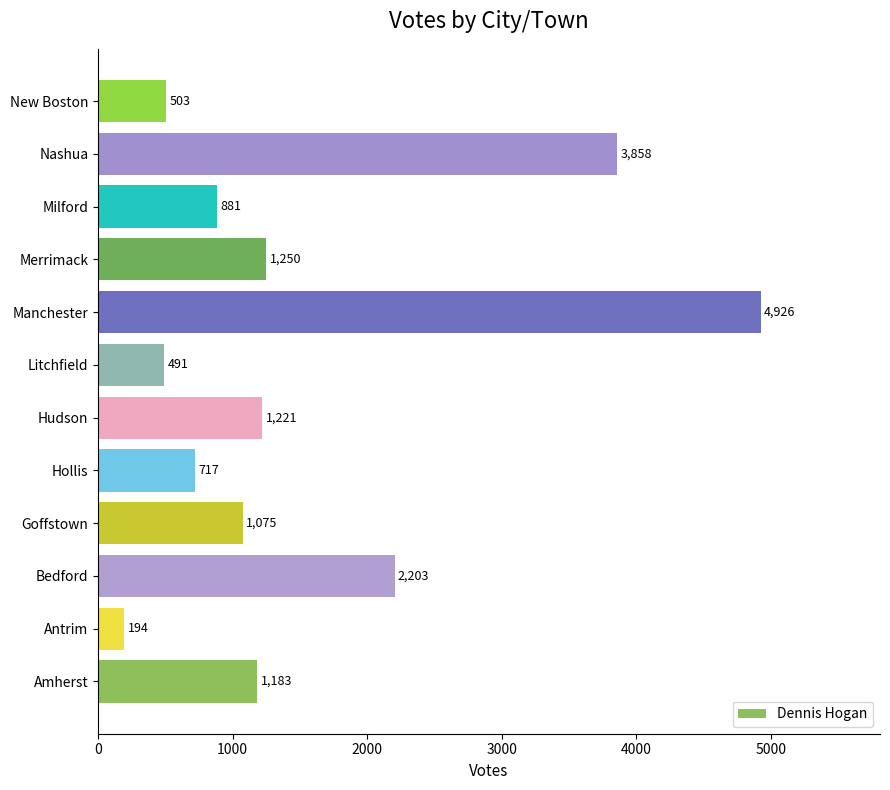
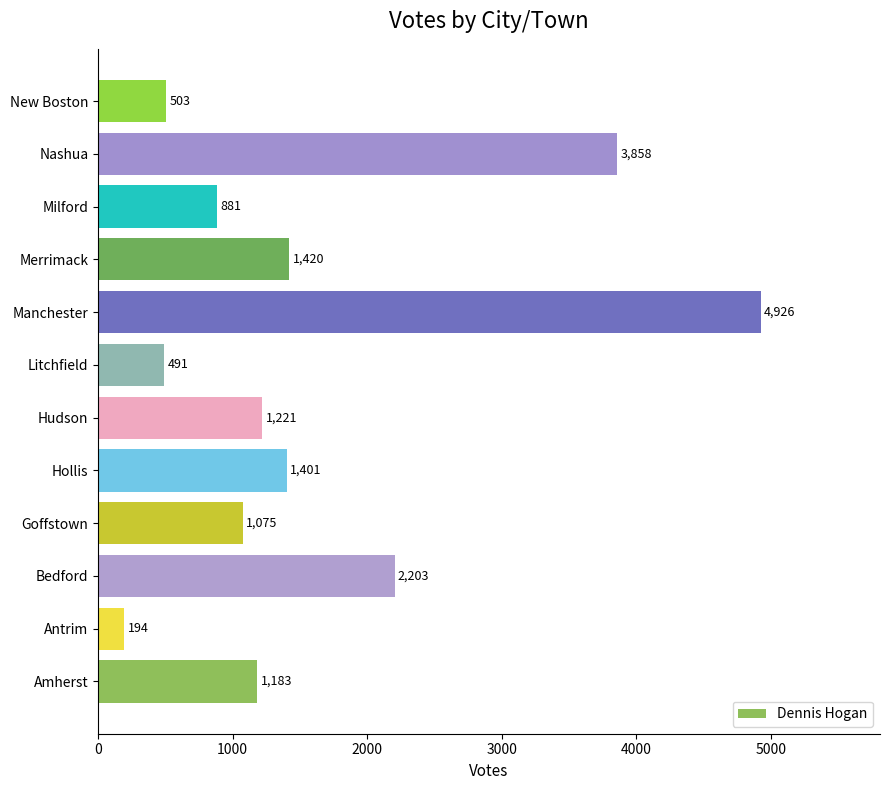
Merrimack: 1,250 -> 1,420
Hollis: 717 -> 1,401
